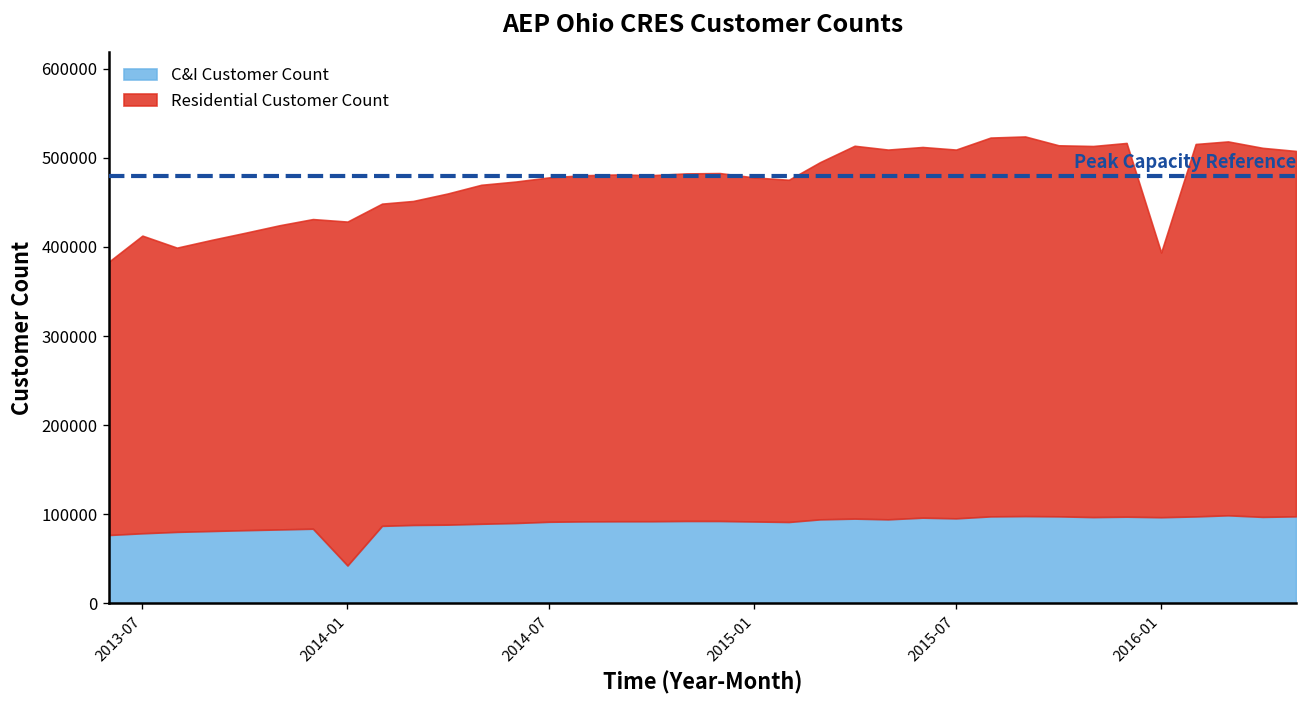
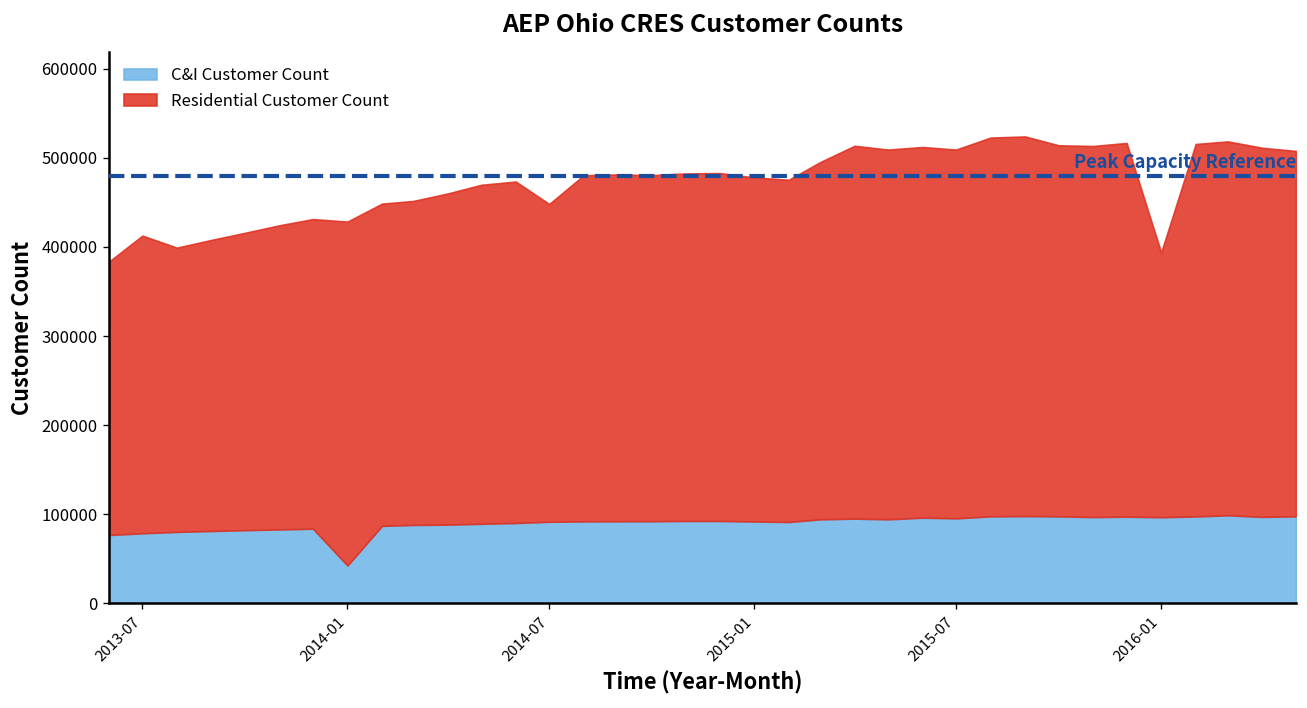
Residential Customer Count, 2014-07: 390000 -> 360000
